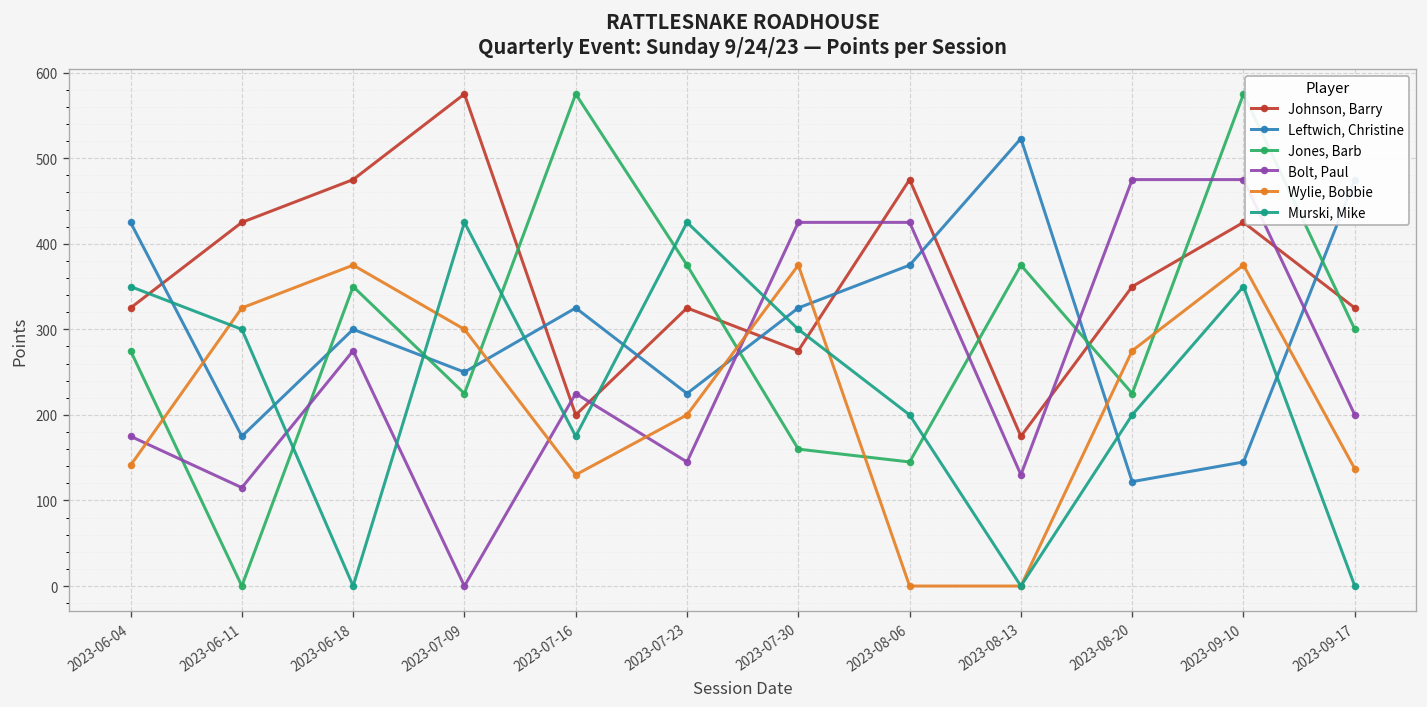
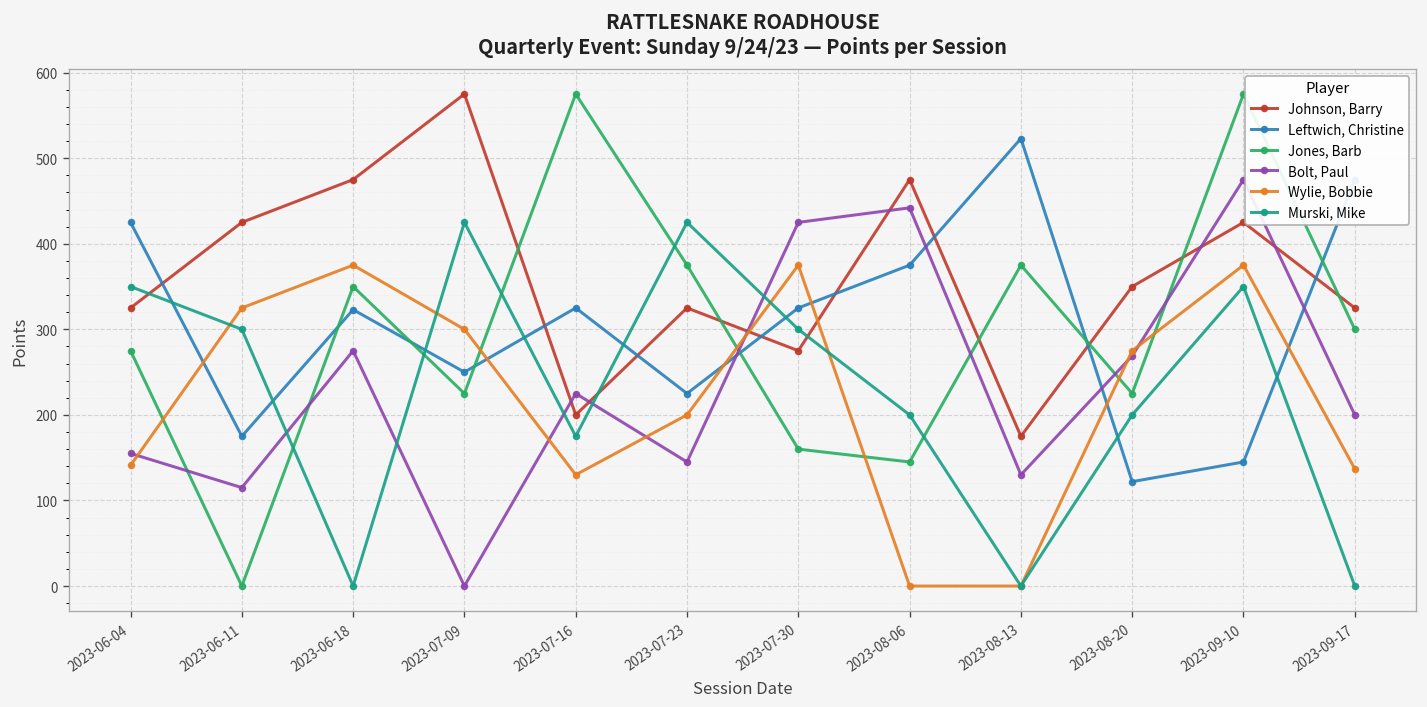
Bolt, Paul, 2023-06-04: 180 -> 160
Leftwich, Christine, 2023-06-18: 300 -> 320
Bolt, Paul, 2023-08-06: 430 -> 440
Bolt, Paul, 2023-08-20: 480 -> 270
